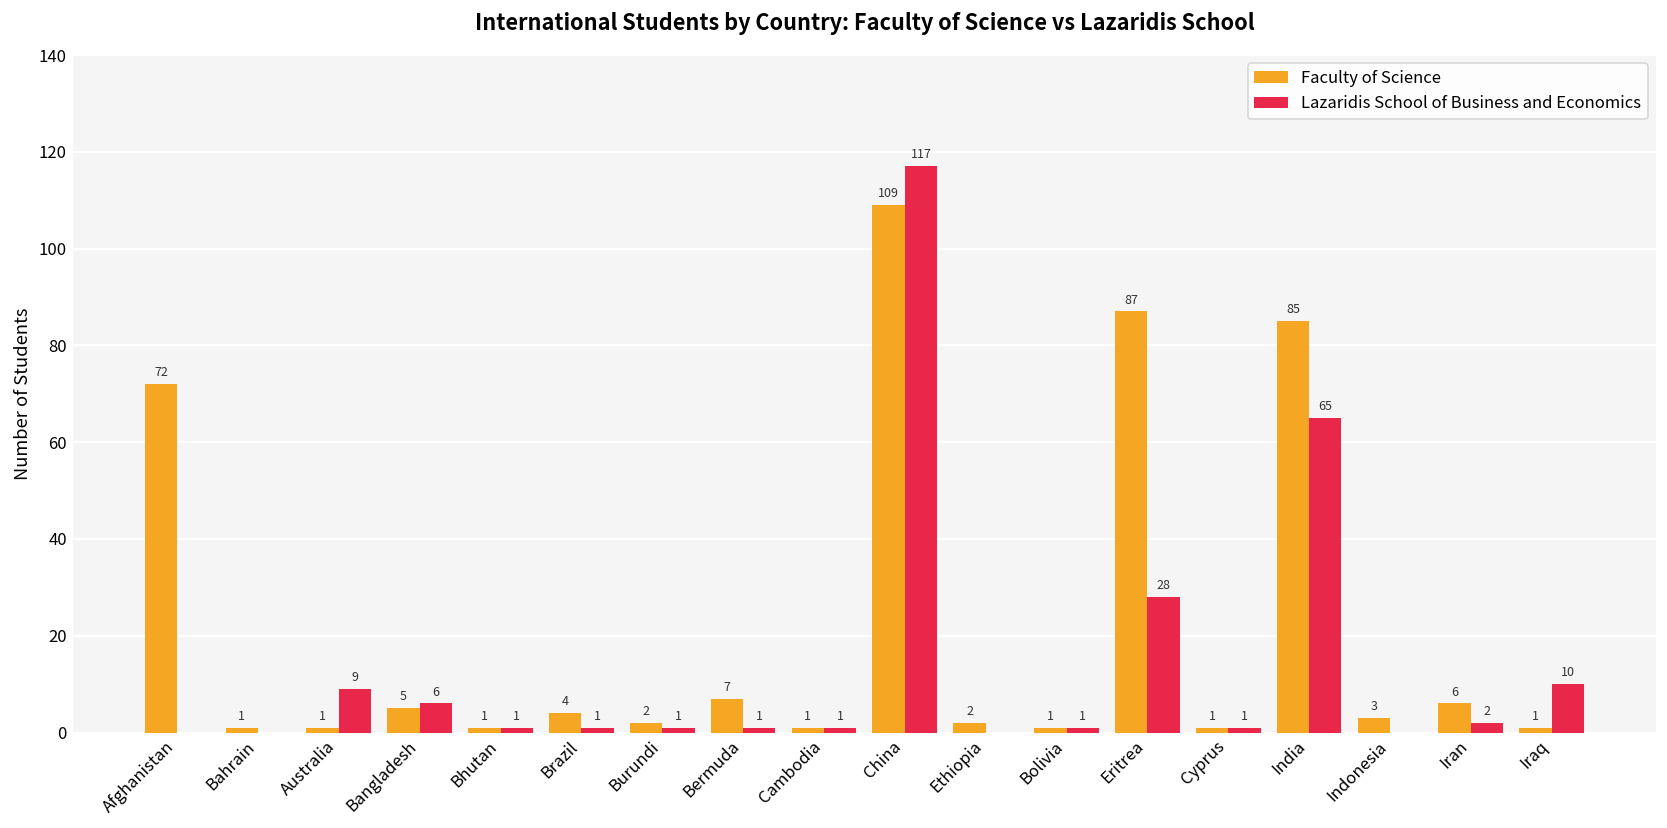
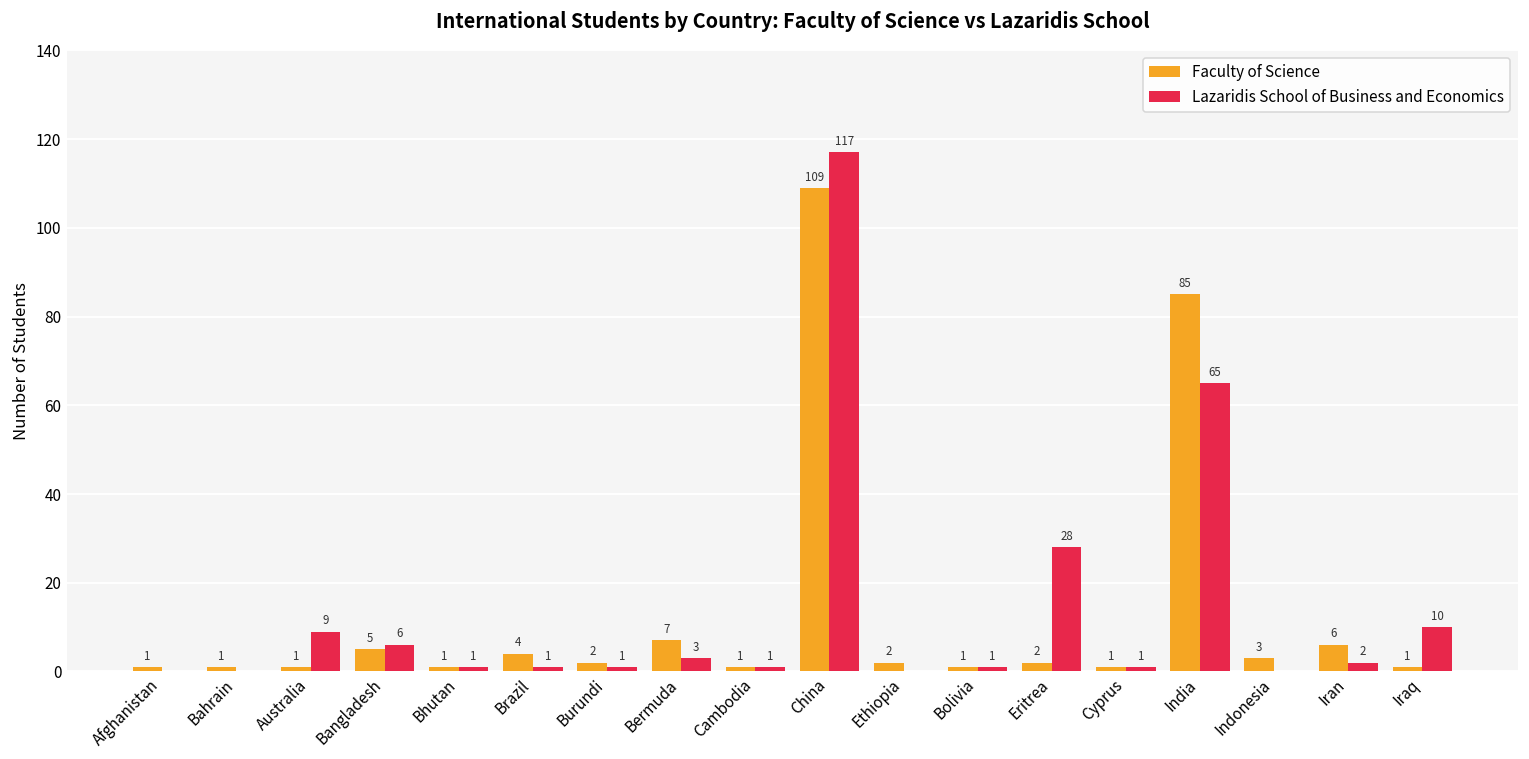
Faculty of Science, Afghanistan: 72 -> 1
Lazaridis School of Business and Economics, Bermuda: 1 -> 3
Faculty of Science, Eritrea: 87 -> 2
